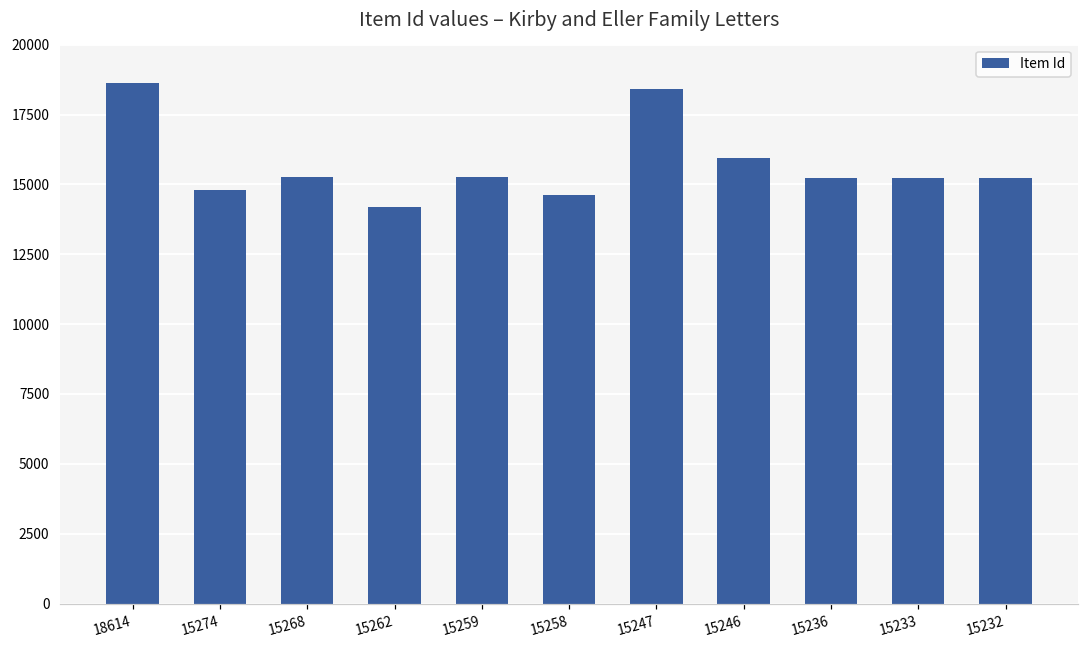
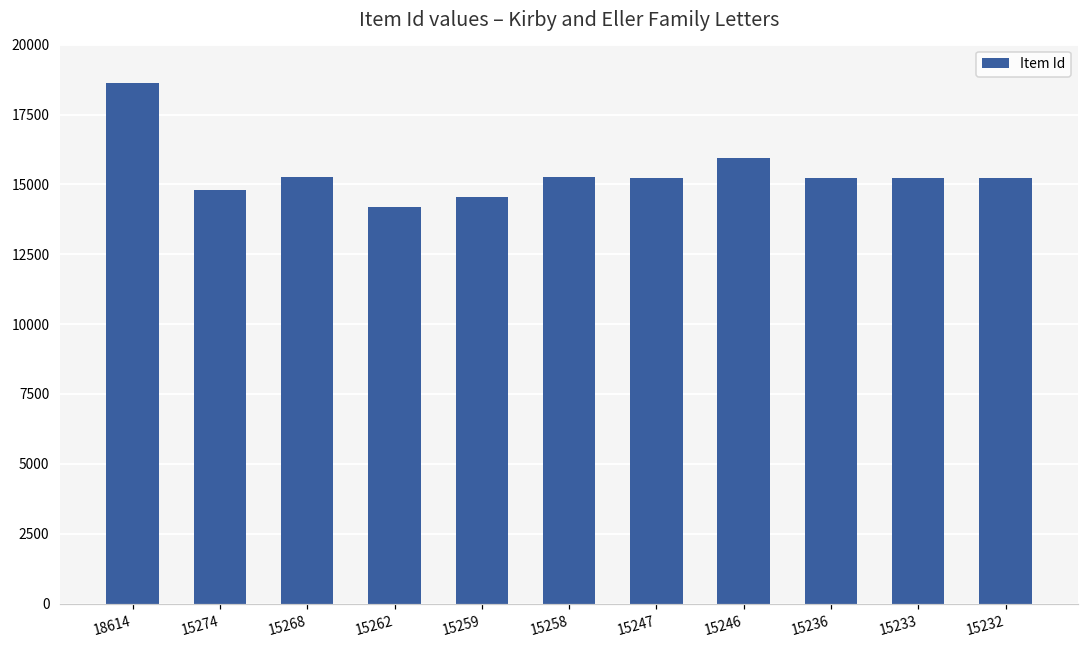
15259: 15300 -> 14600
15258: 14600 -> 15300
15247: 18400 -> 15200
